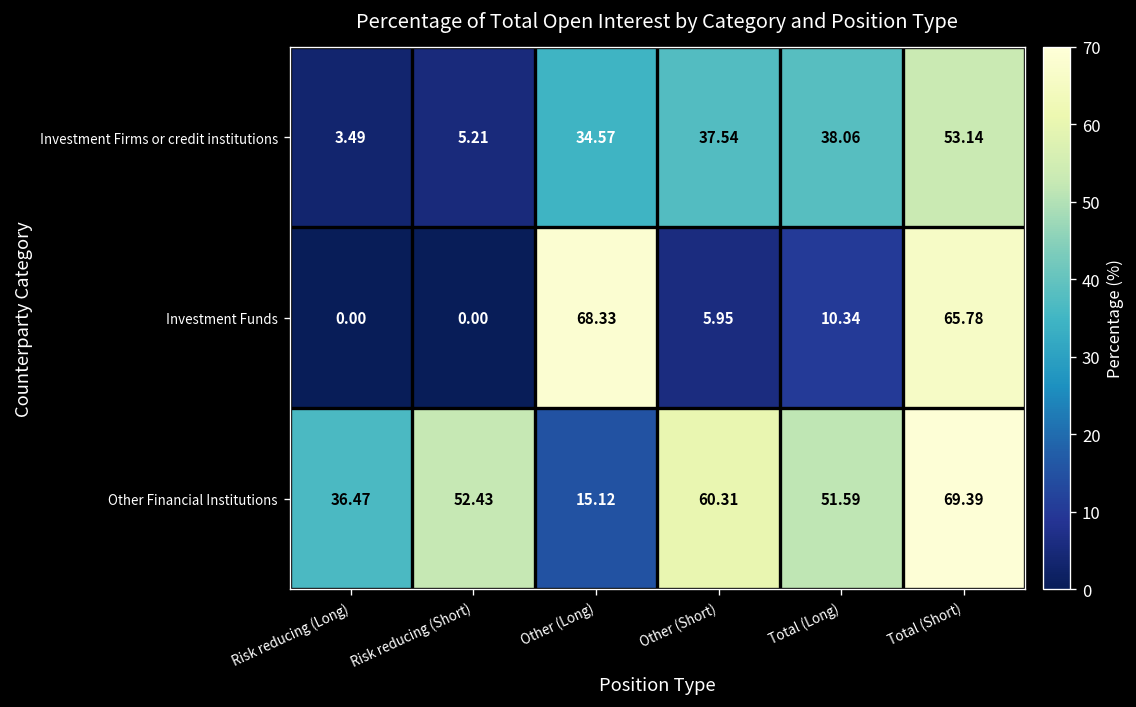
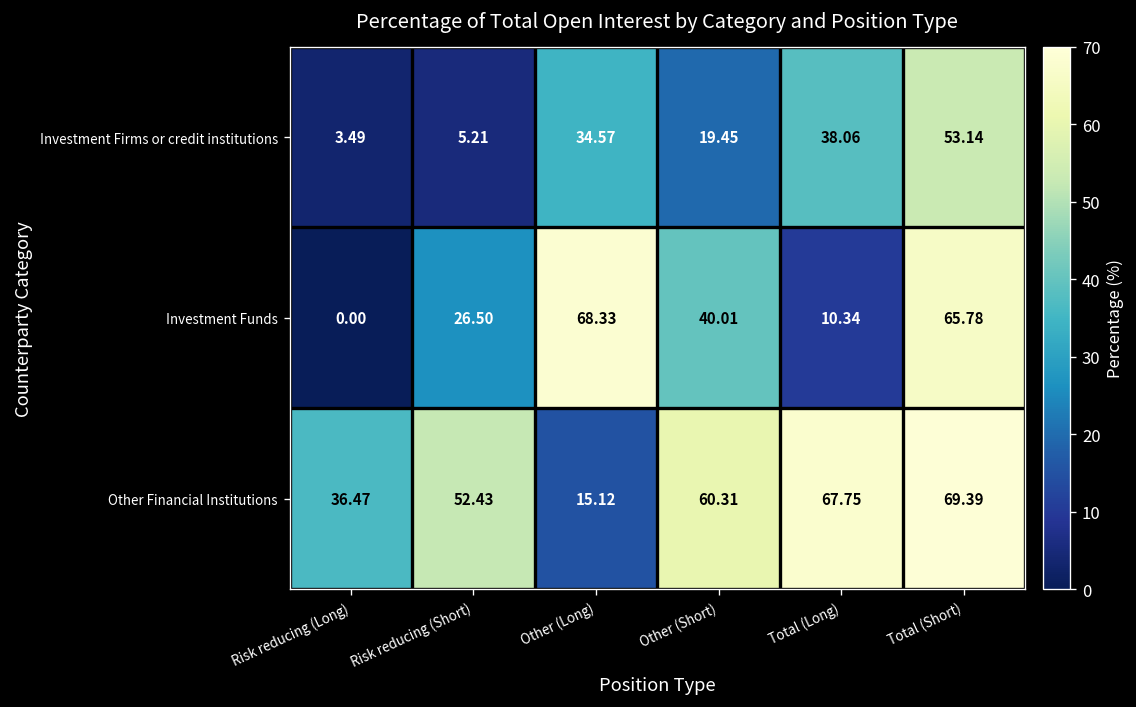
Investment Firms or credit institutions, Other (Short): 37.54 -> 19.45
Investment Funds, Risk reducing (Short): 0.00 -> 26.50
Investment Funds, Other (Short): 5.95 -> 40.01
Other Financial Institutions, Total (Long): 51.59 -> 67.75
